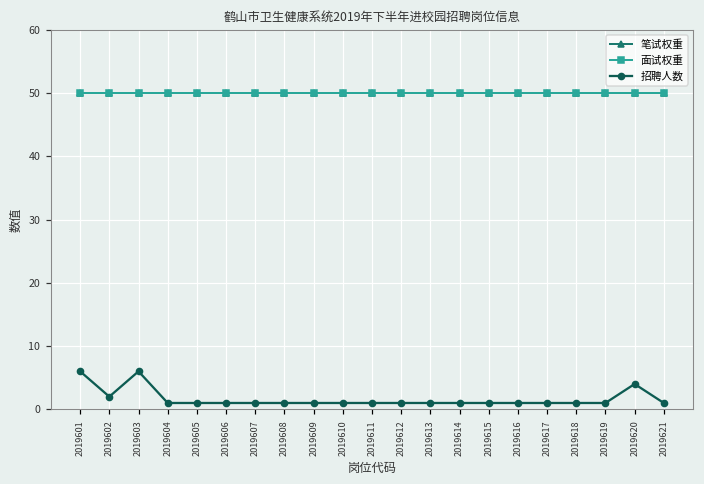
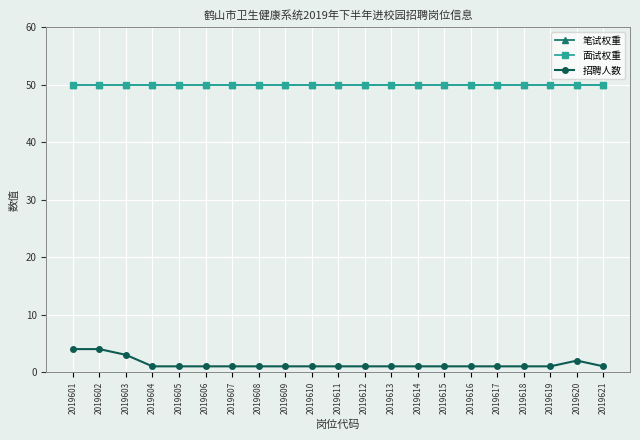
招聘人数, 2019601: 6 -> 4
招聘人数, 2019602: 2 -> 4
招聘人数, 2019603: 6 -> 3
招聘人数, 2019620: 4 -> 2
